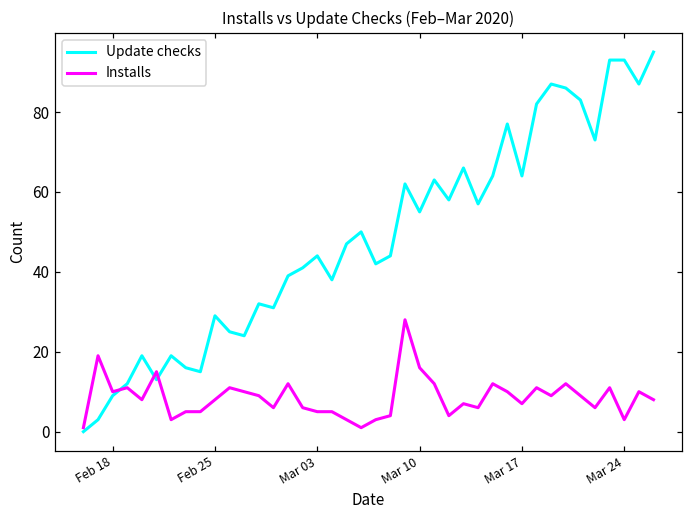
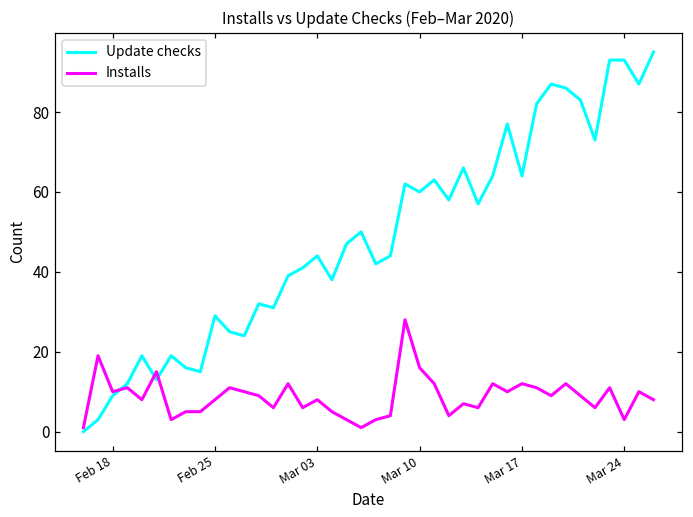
Installs, Mar 03: 5 -> 8
Update checks, Mar 10: 55 -> 60
Installs, Mar 17: 7 -> 12
